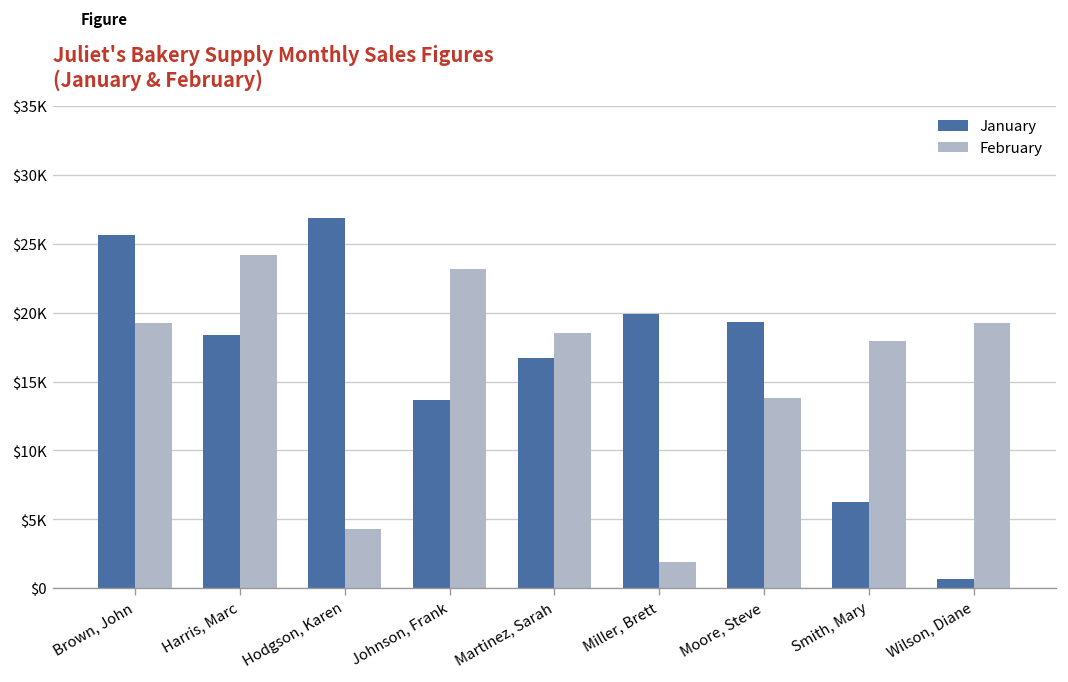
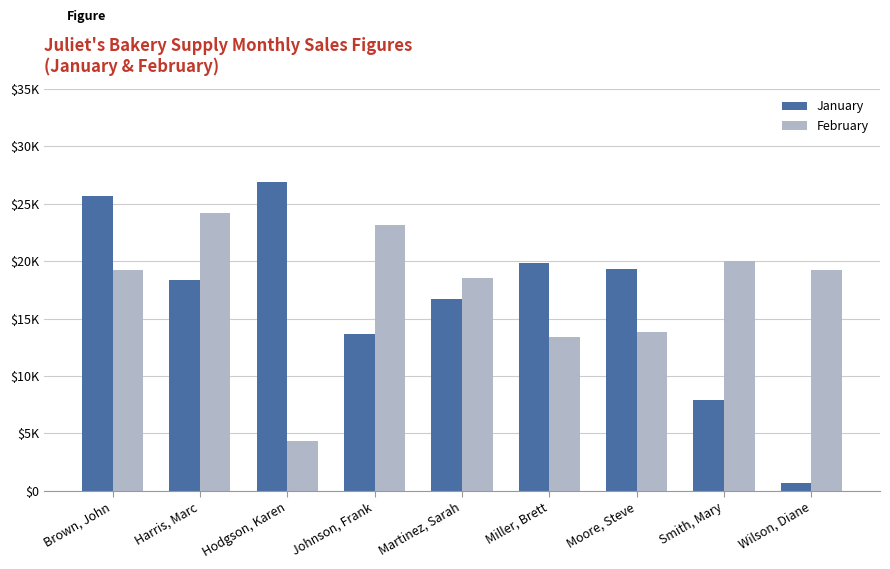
February, Miller, Brett: $1900 -> $13400
January, Smith, Mary: $6200 -> $7900
February, Smith, Mary: $17900 -> $20000
